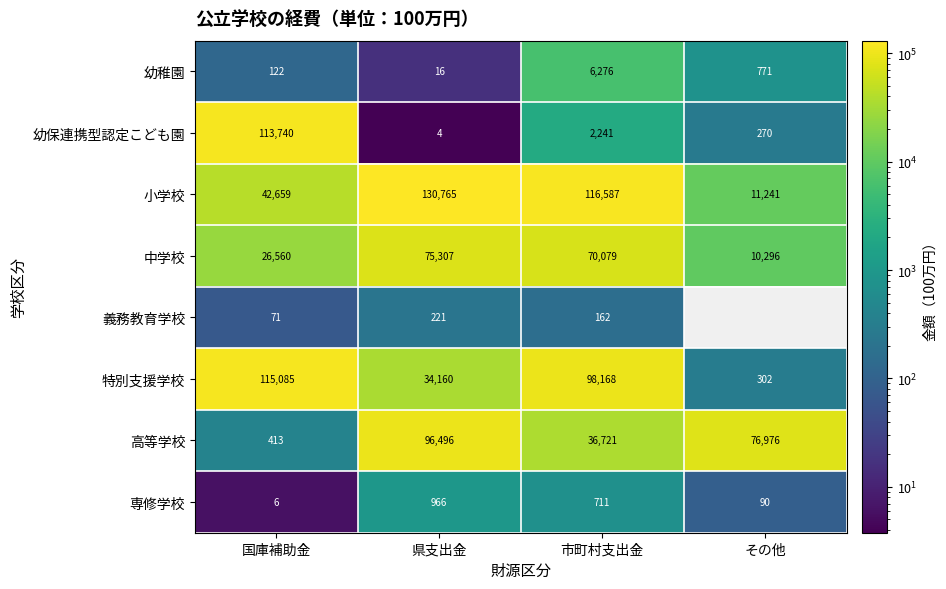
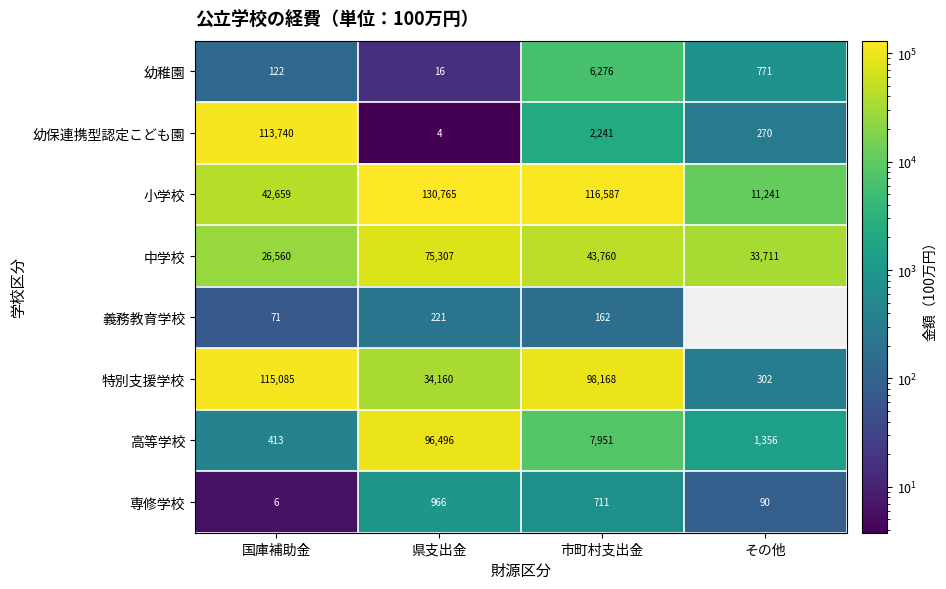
中学校, 市町村支出金: 70,079 -> 43,760
中学校, その他: 10,296 -> 33,711
高等学校, 市町村支出金: 36,721 -> 7,951
高等学校, その他: 76,976 -> 1,356
